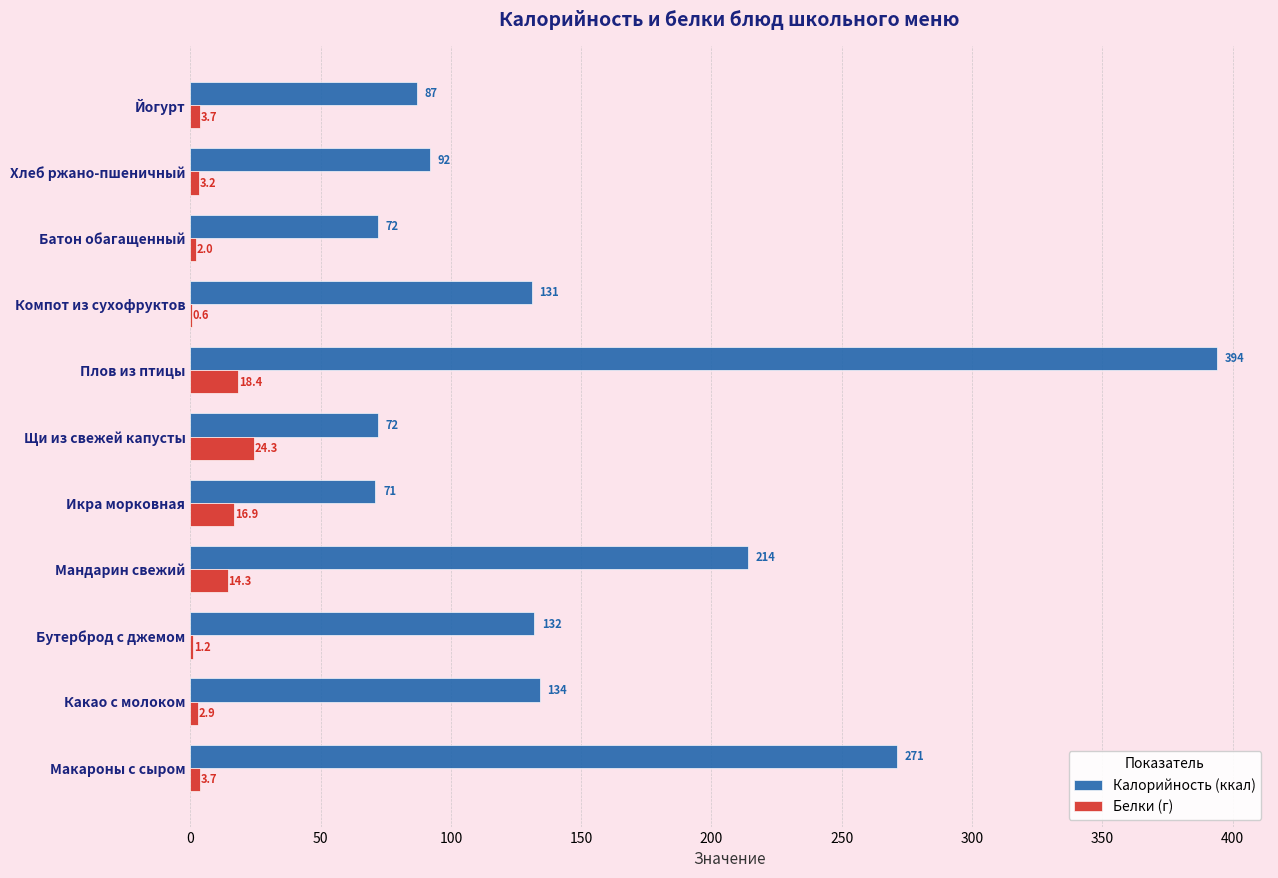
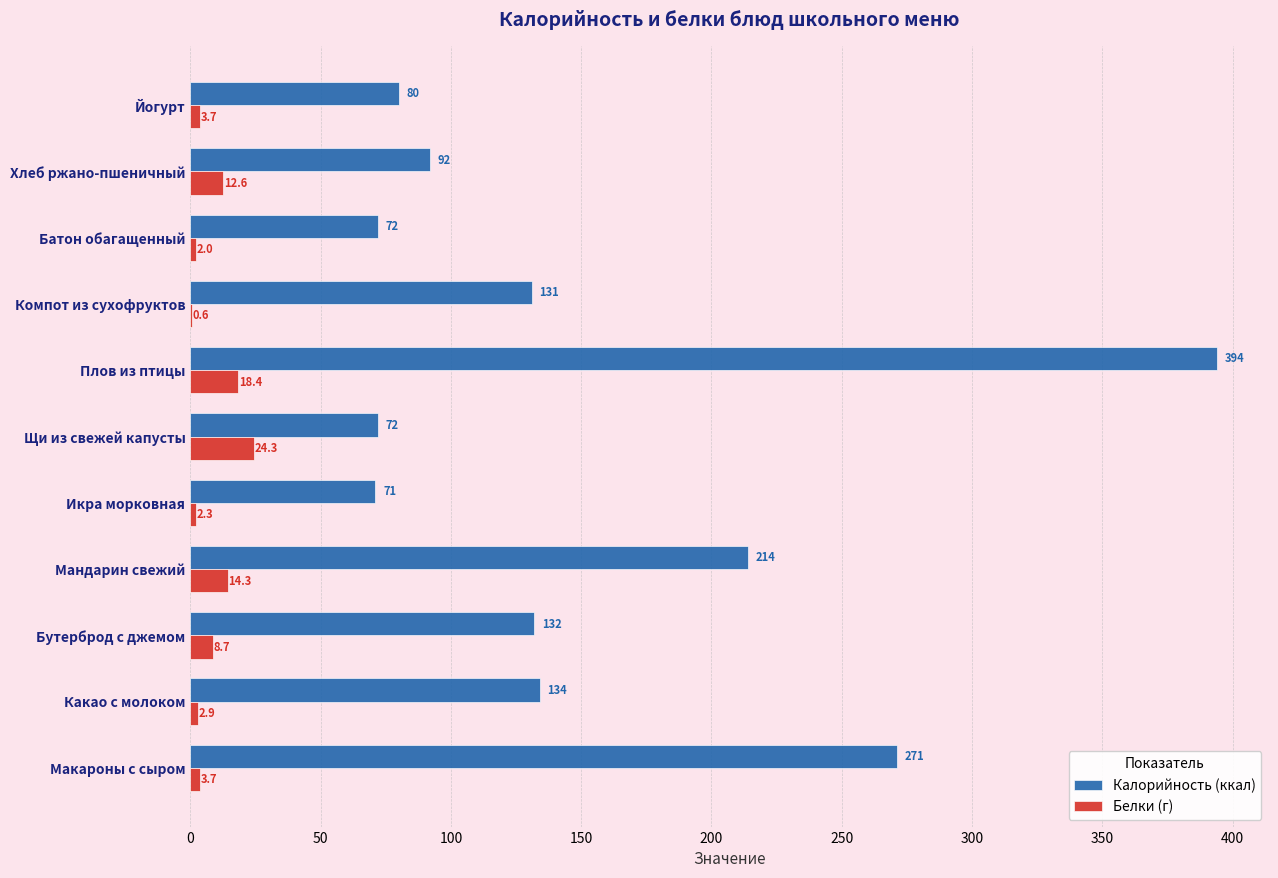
Калорийность (ккал), Йогурт: 87 -> 80
Белки (г), Хлеб ржано-пшеничный: 3.2 -> 12.6
Белки (г), Икра морковная: 16.9 -> 2.3
Белки (г), Бутерброд с джемом: 1.2 -> 8.7
